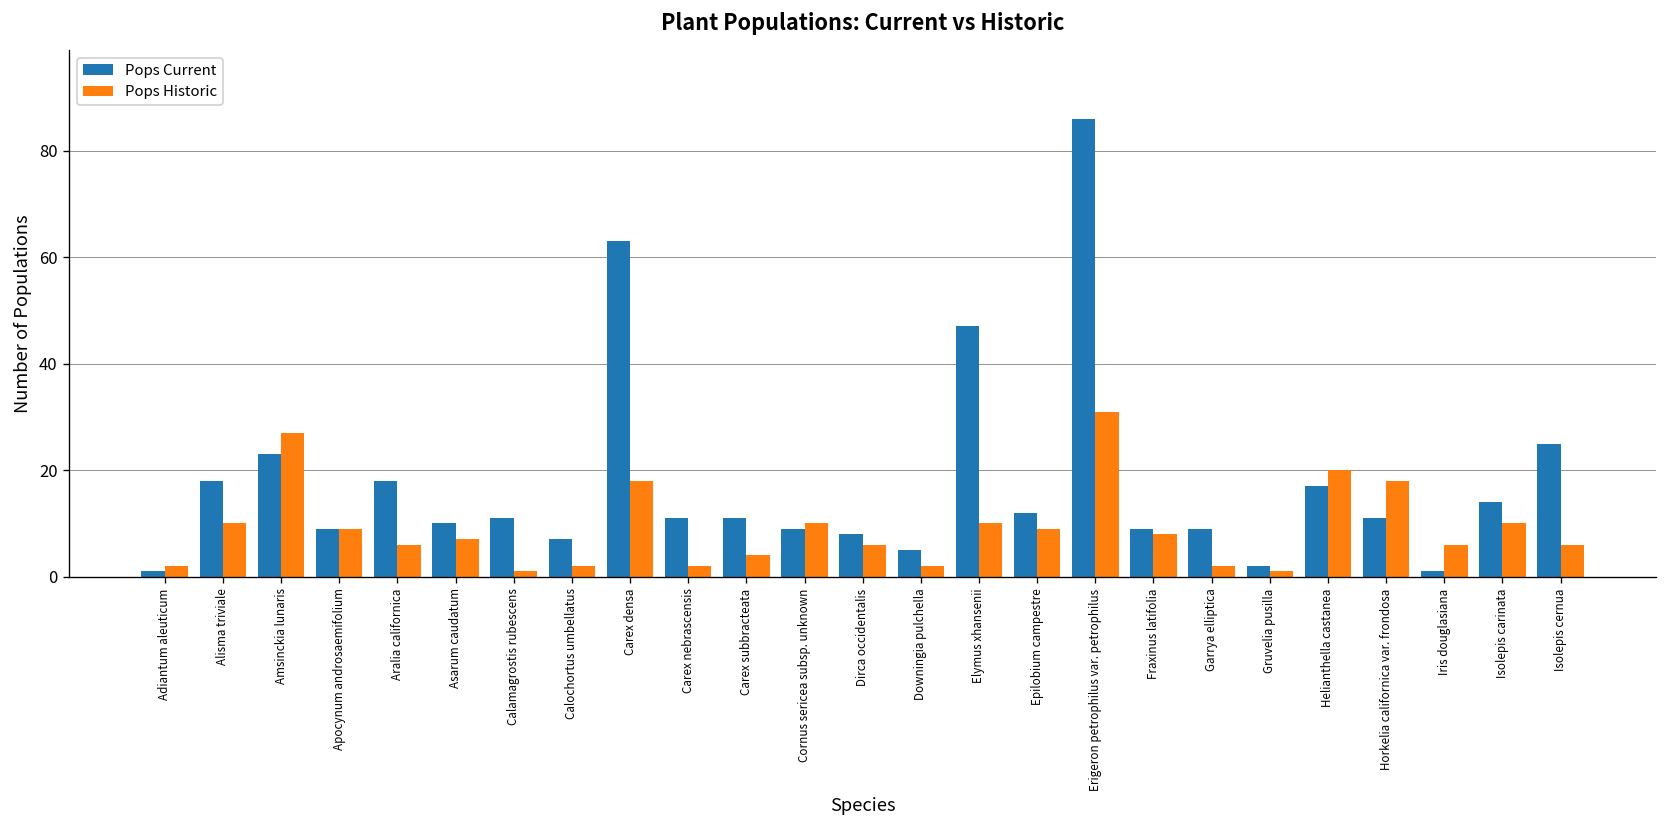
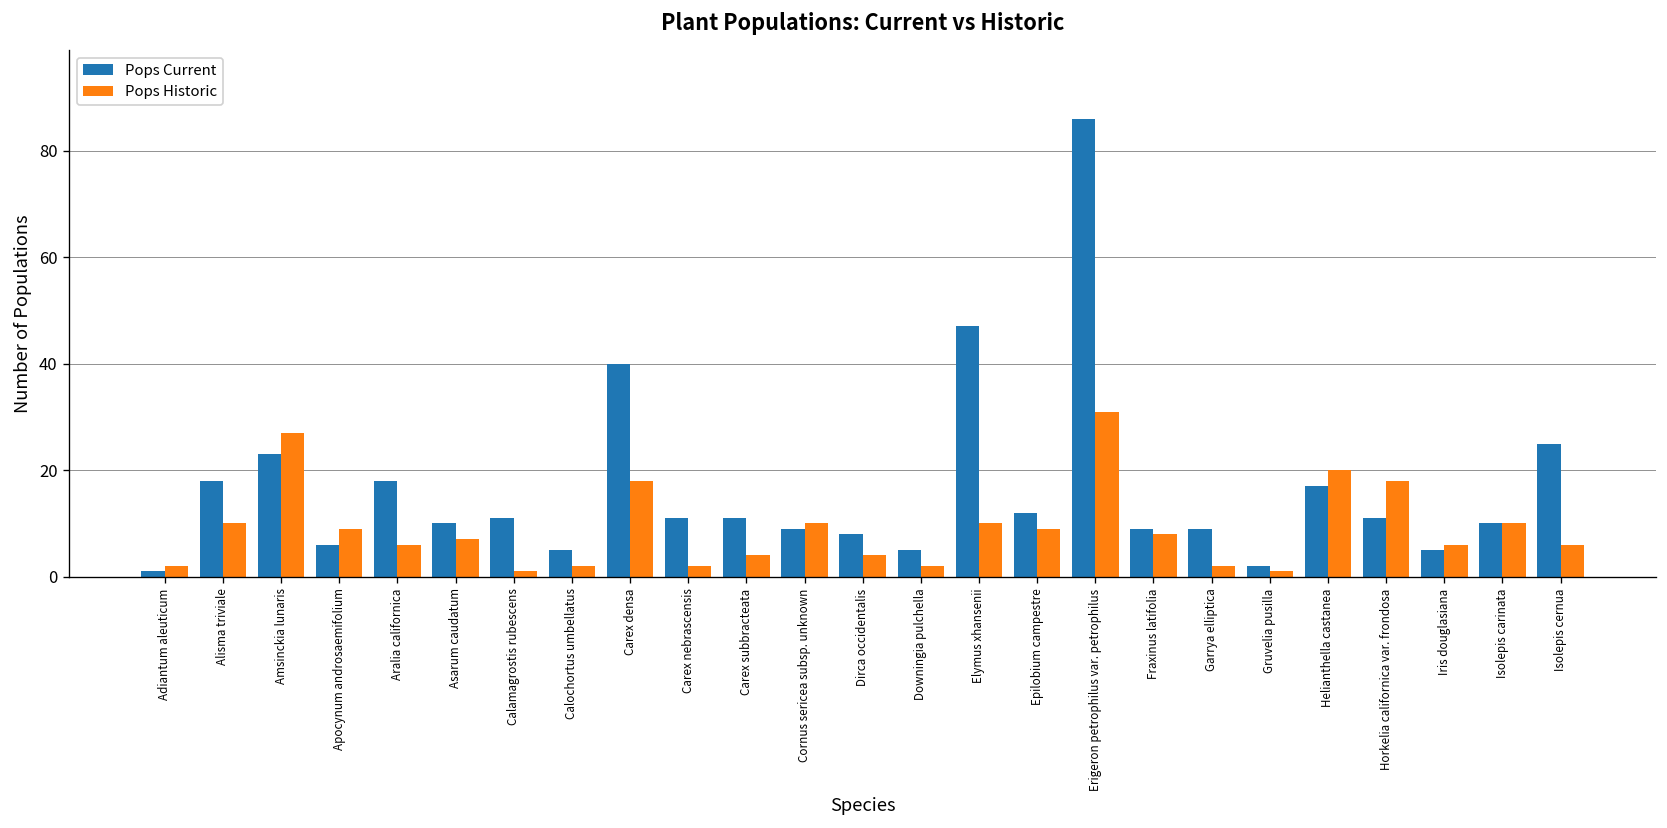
Pops Current, Apocynum androsaemifolium: 9 -> 6
Pops Current, Calochortus umbellatus: 7 -> 5
Pops Current, Carex densa: 63 -> 40
Pops Historic, Dirca occidentalis: 6 -> 4
Pops Current, Iris douglasiana: 1 -> 5
Pops Current, Isolepis carinata: 14 -> 10
